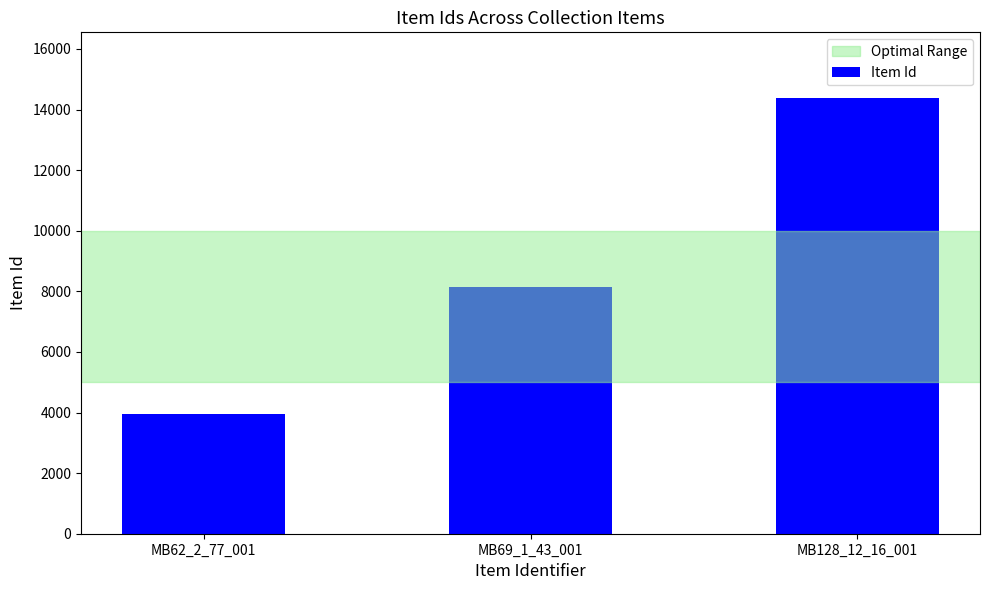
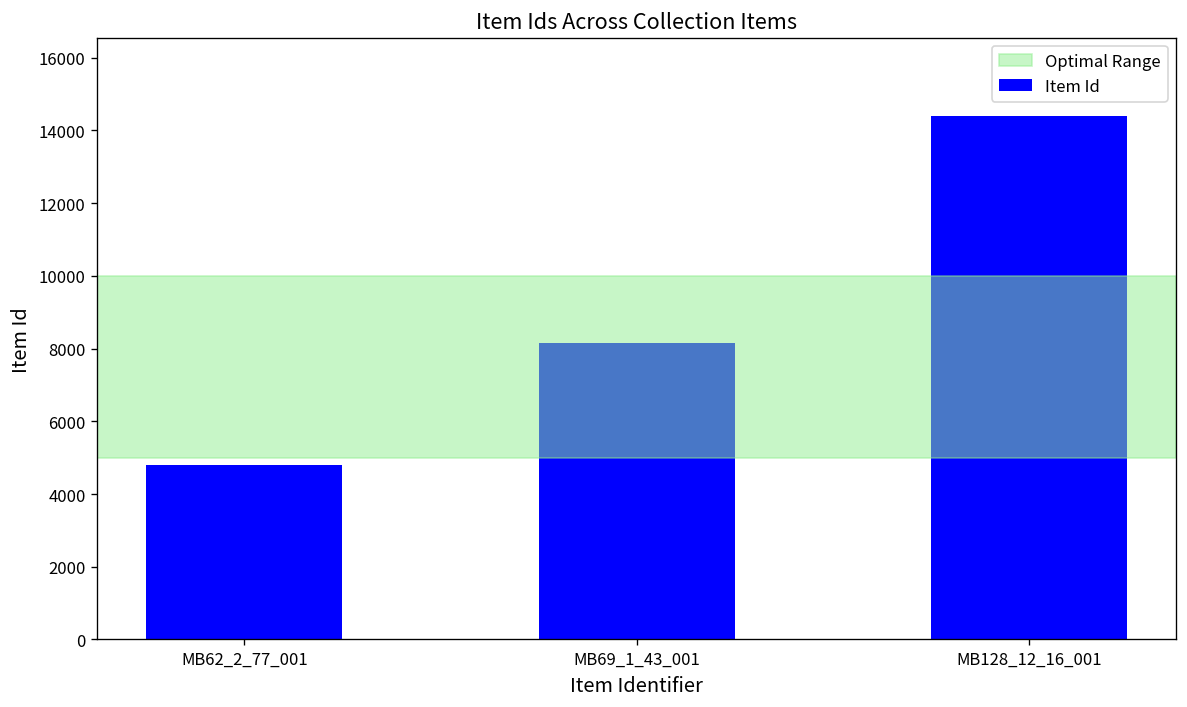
MB62_2_77_001: 3900 -> 4800
